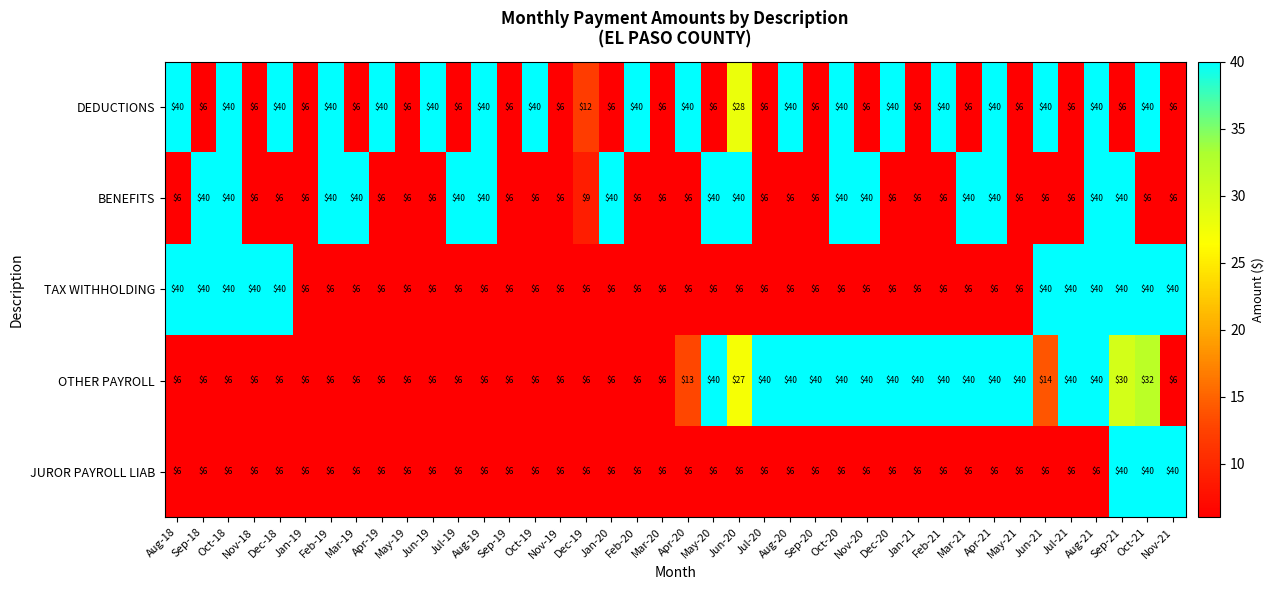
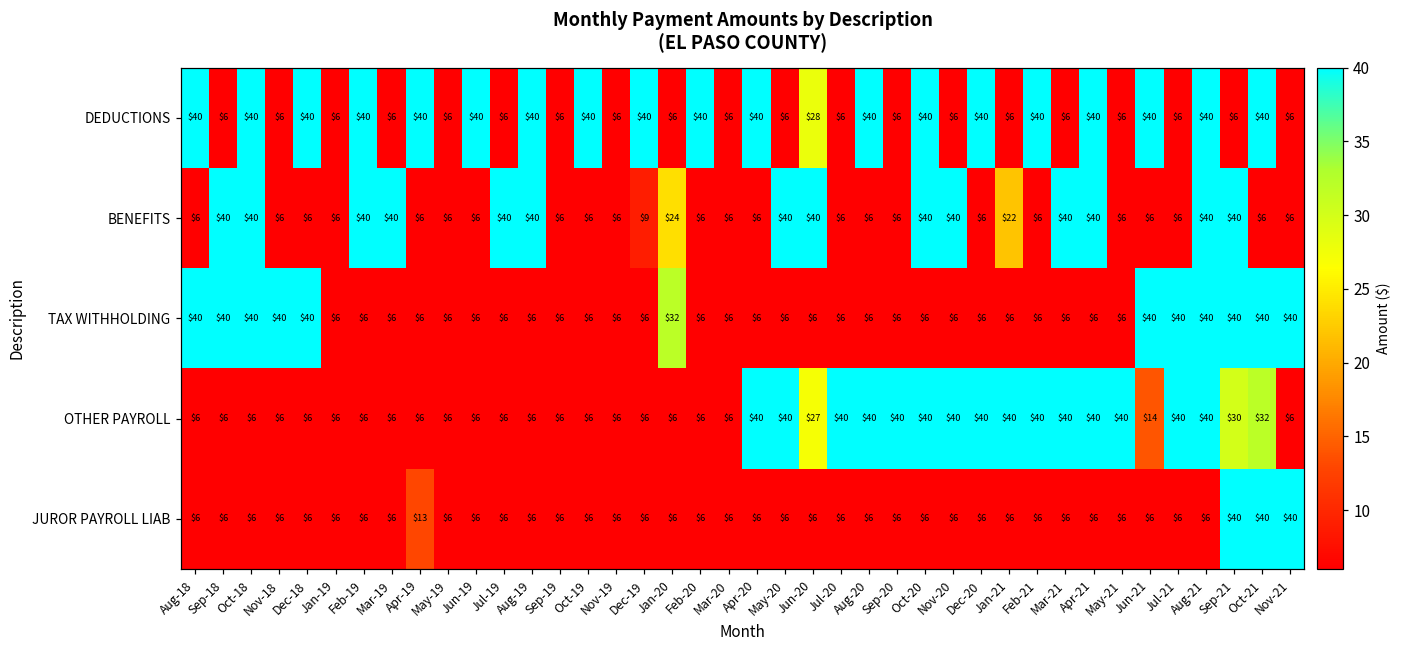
DEDUCTIONS, Dec-19: $12 -> $40
BENEFITS, Jan-20: $40 -> $24
BENEFITS, Jan-21: $6 -> $22
TAX WITHHOLDING, Jan-20: $6 -> $32
OTHER PAYROLL, Apr-20: $13 -> $40
JUROR PAYROLL LIAB, Apr-19: $6 -> $13
